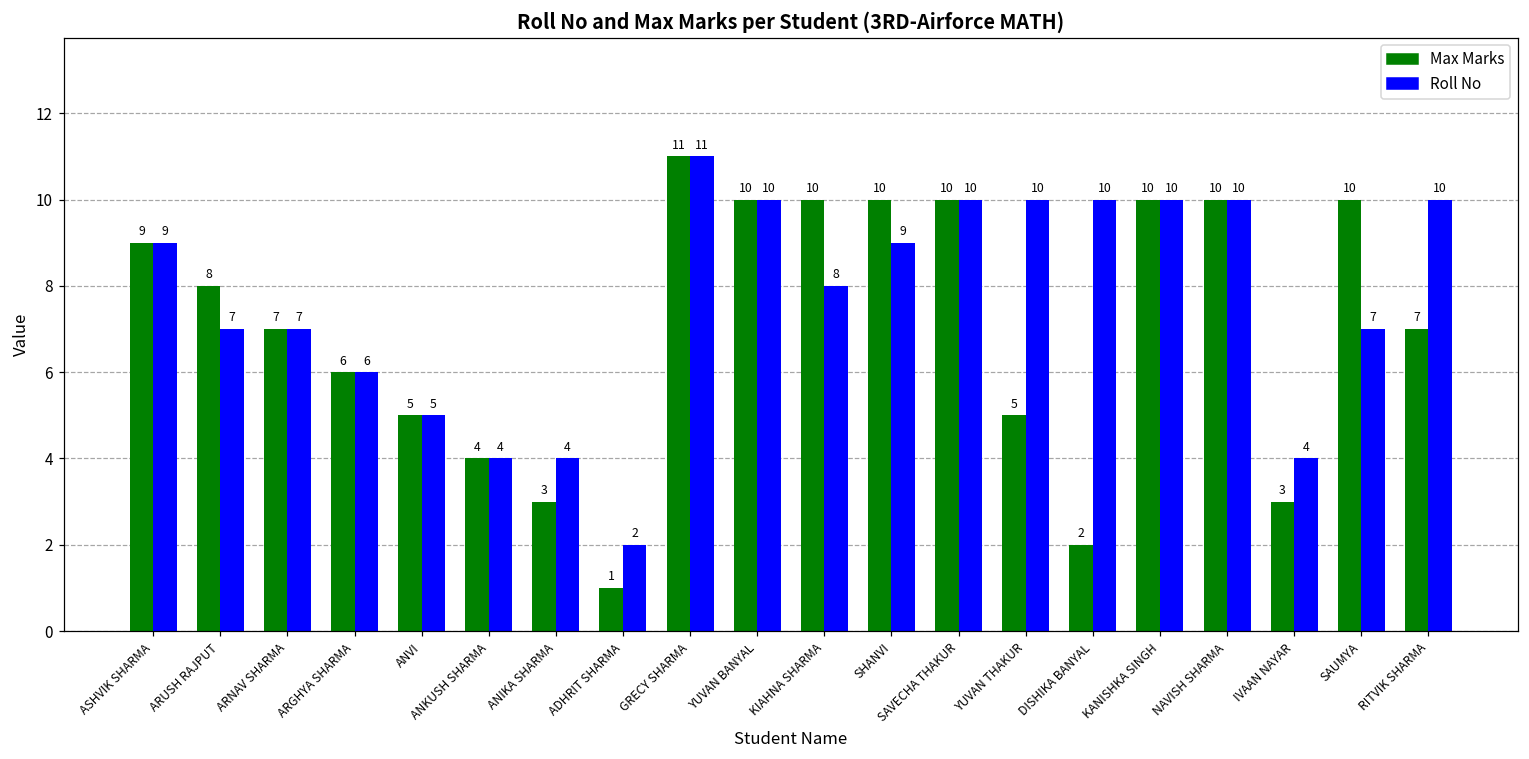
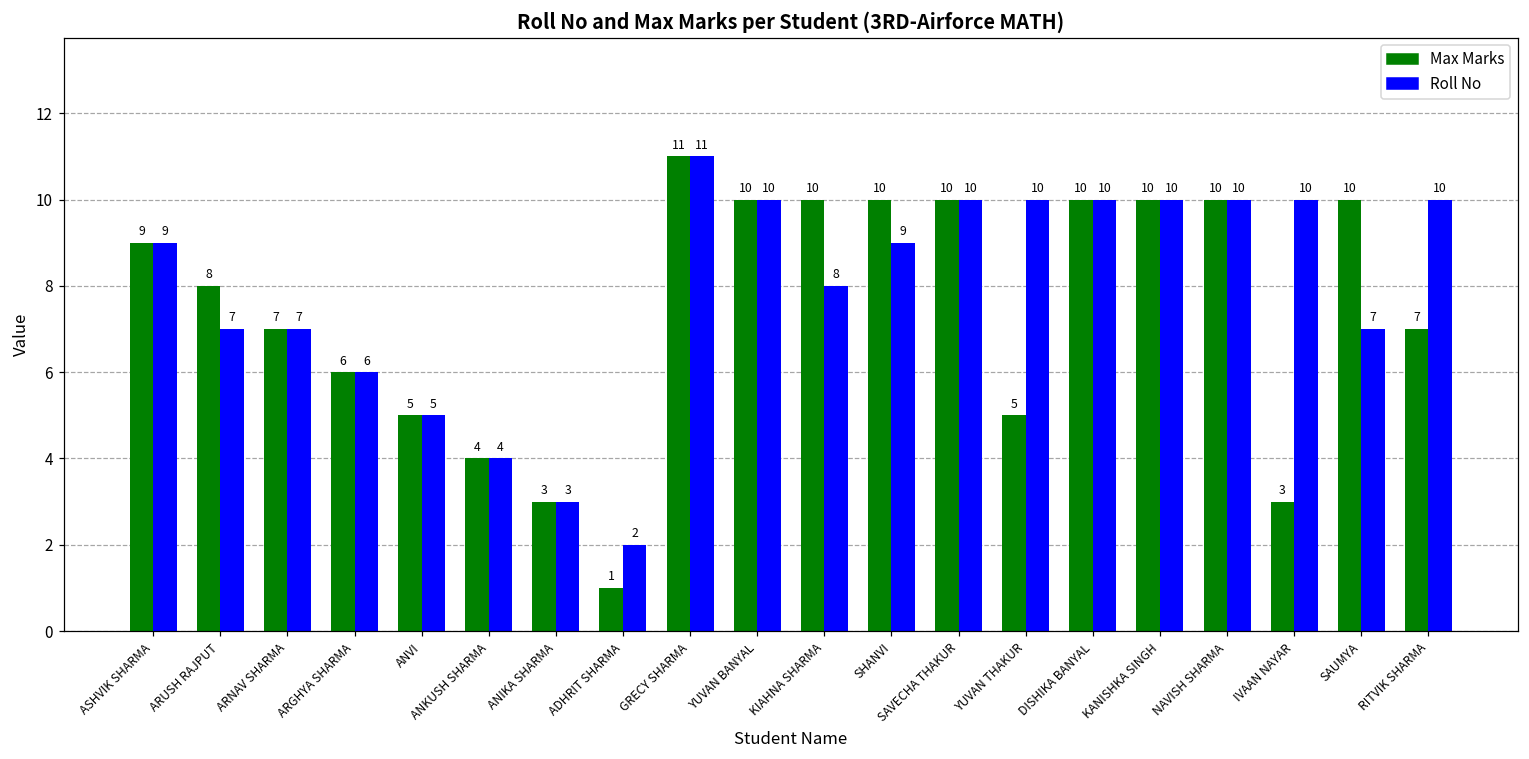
Roll No, ANIKA SHARMA: 4 -> 3
Max Marks, DISHIKA BANYAL: 2 -> 10
Roll No, IVAAN NAYAR: 4 -> 10
